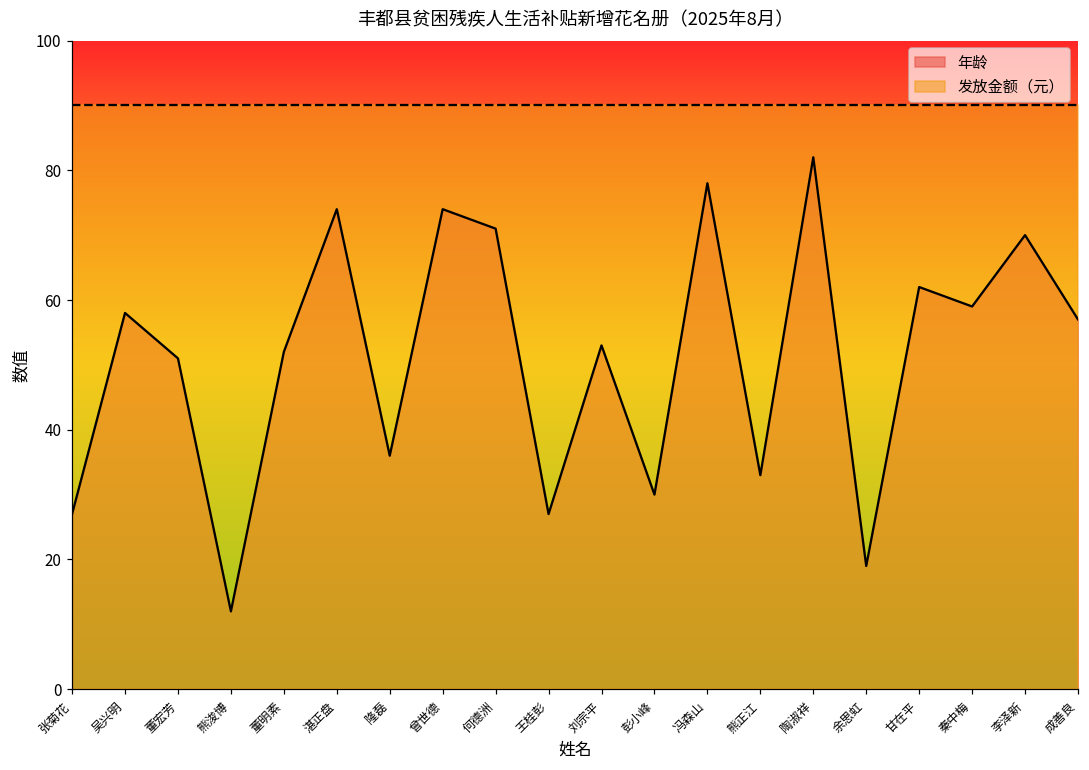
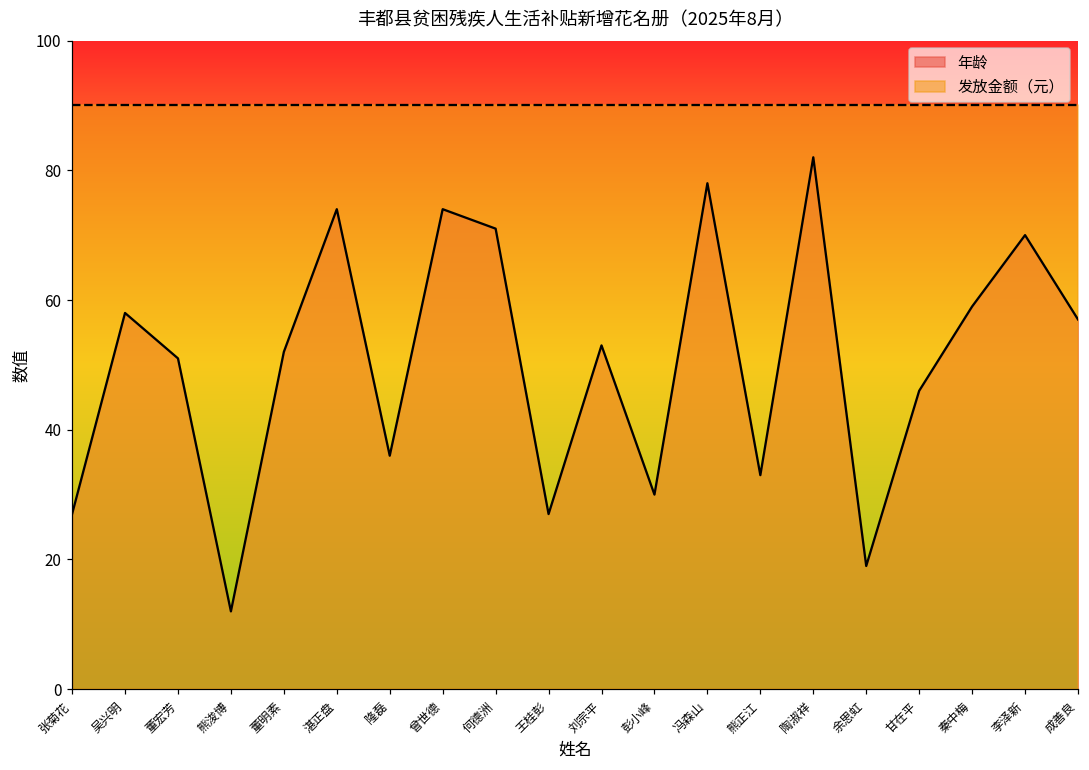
年龄, 甘在平: 62 -> 46
